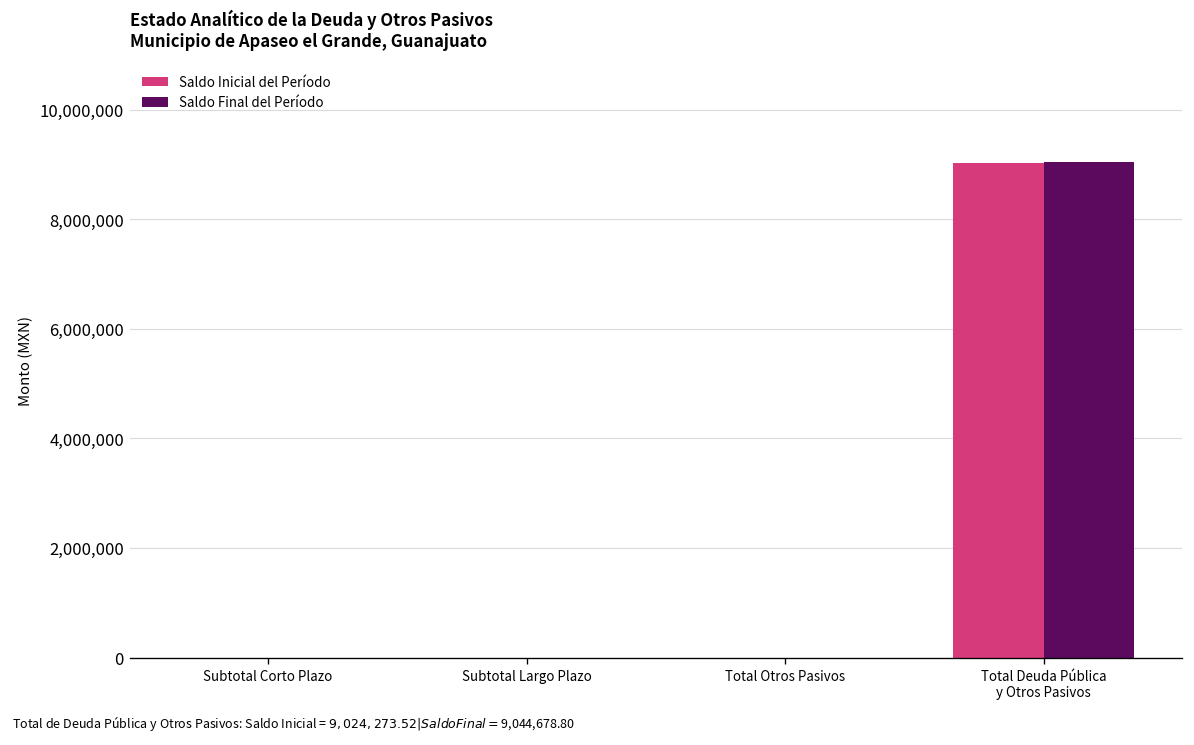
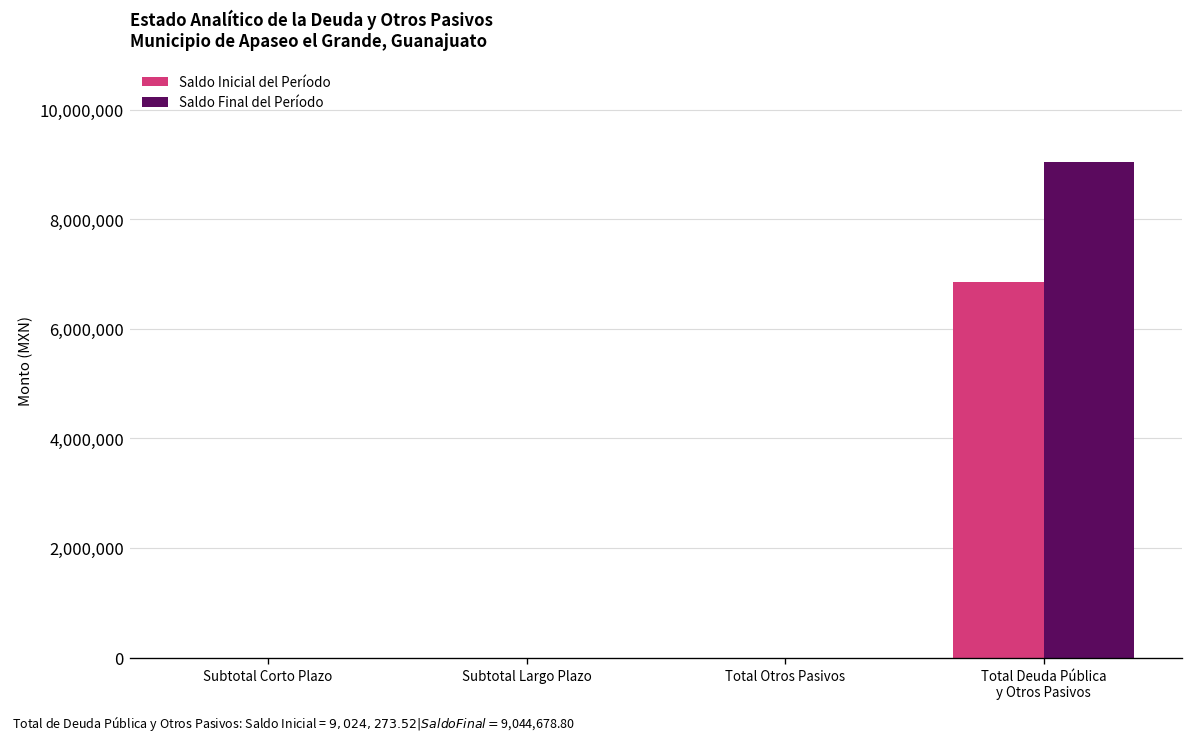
Saldo Inicial del Período, Total Deuda Pública y Otros Pasivos: 9,000,000 -> 6,800,000
